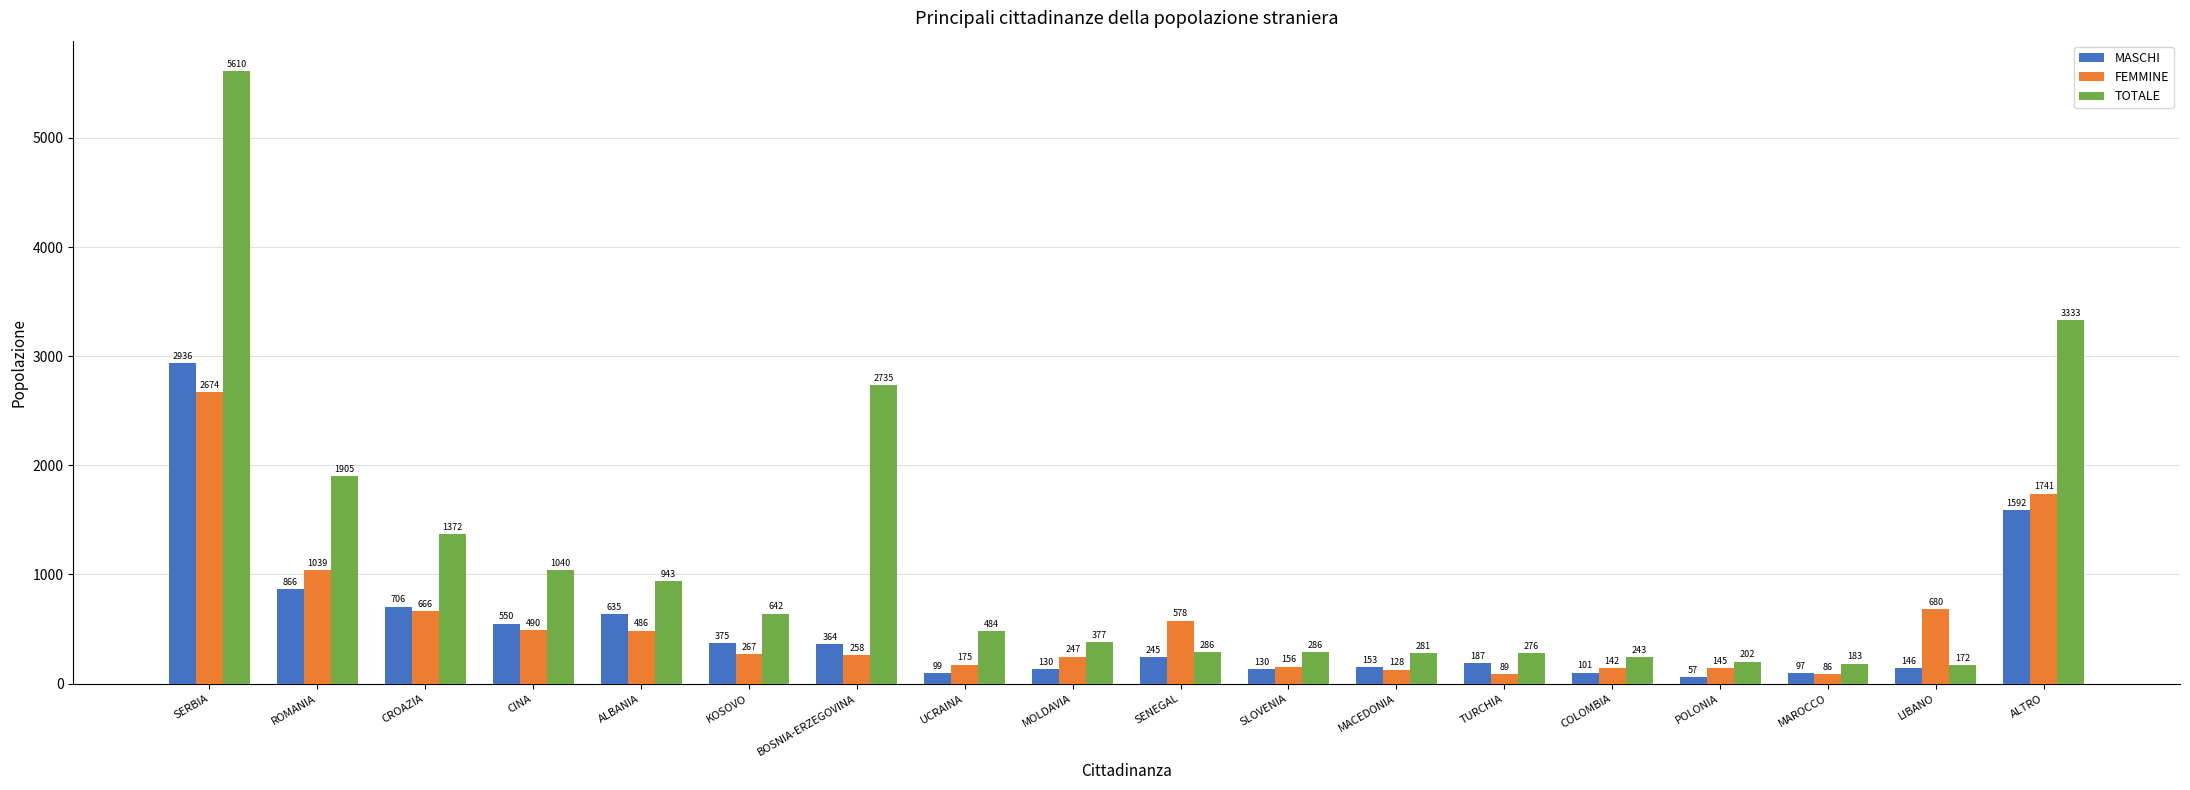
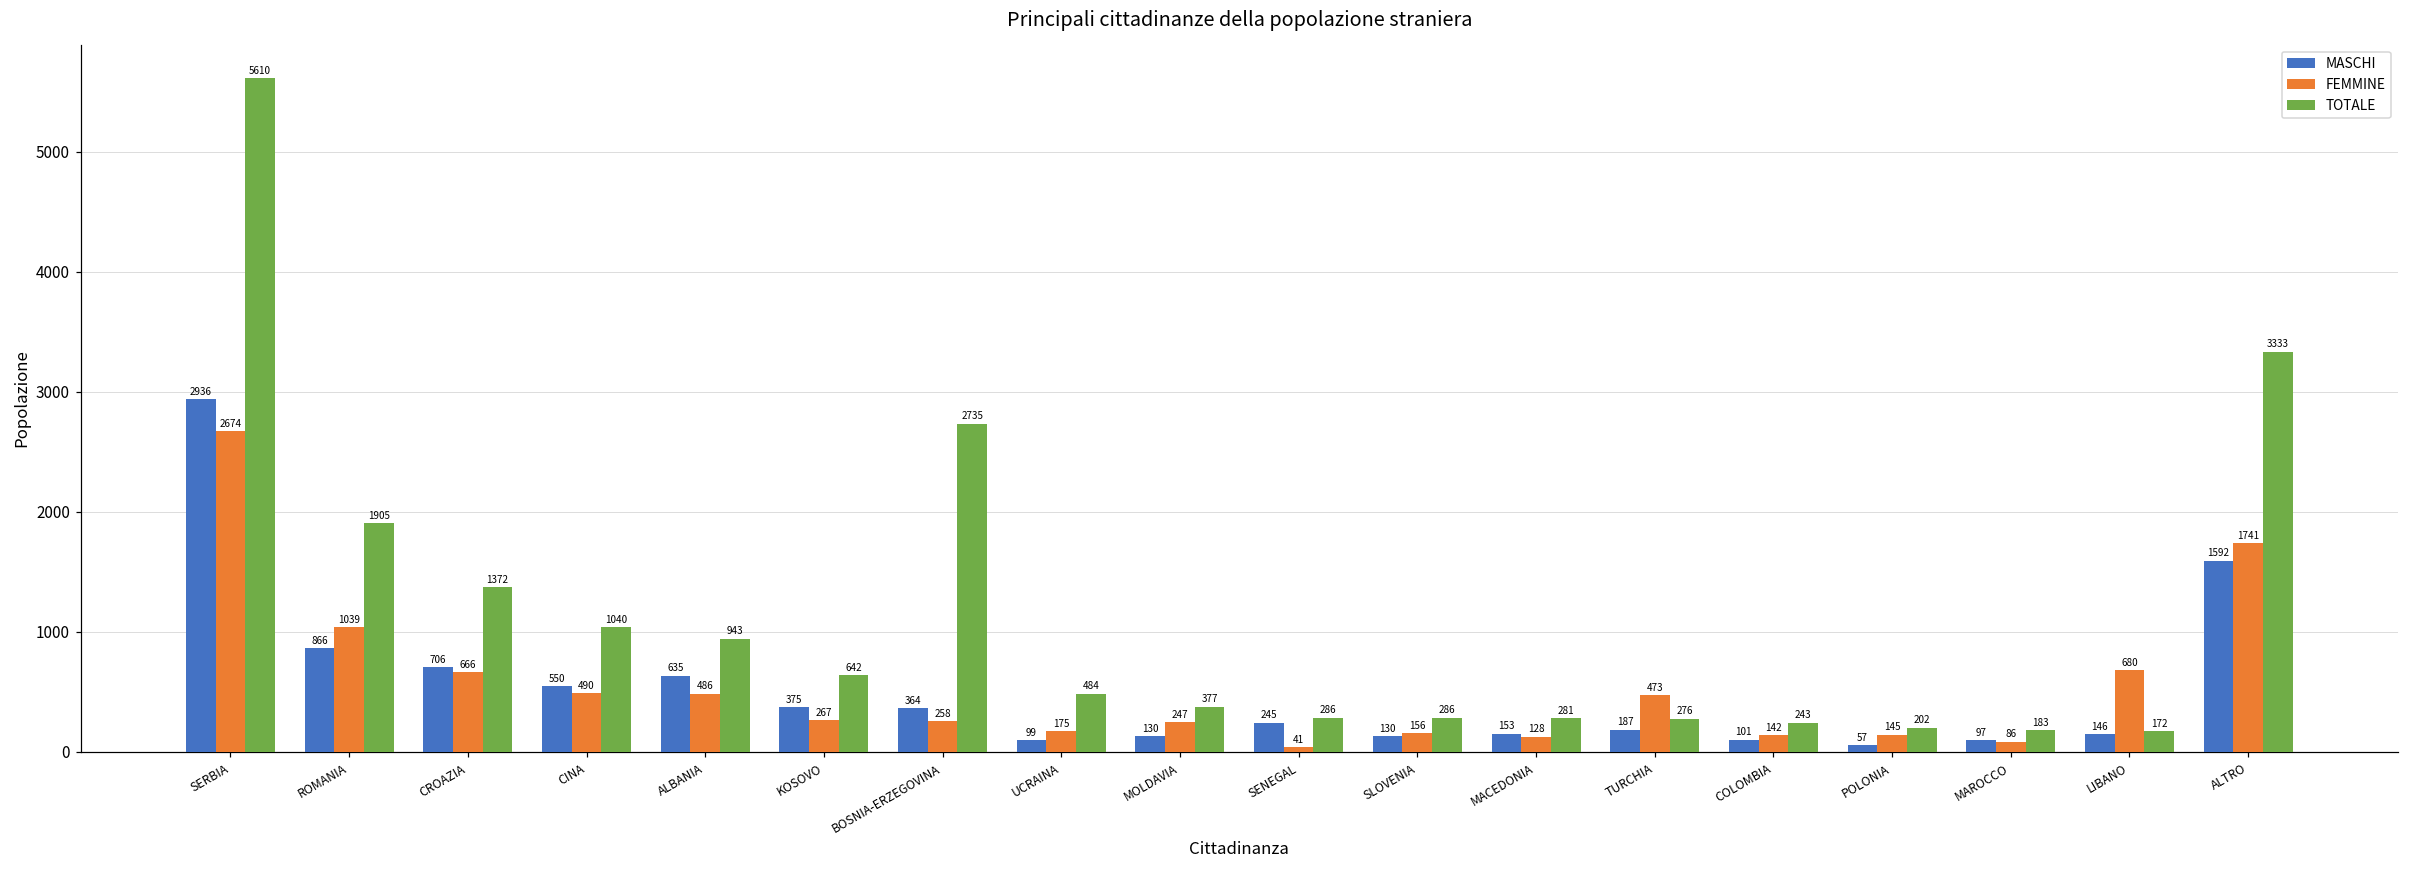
FEMMINE, SENEGAL: 578 -> 41
FEMMINE, TURCHIA: 89 -> 473
